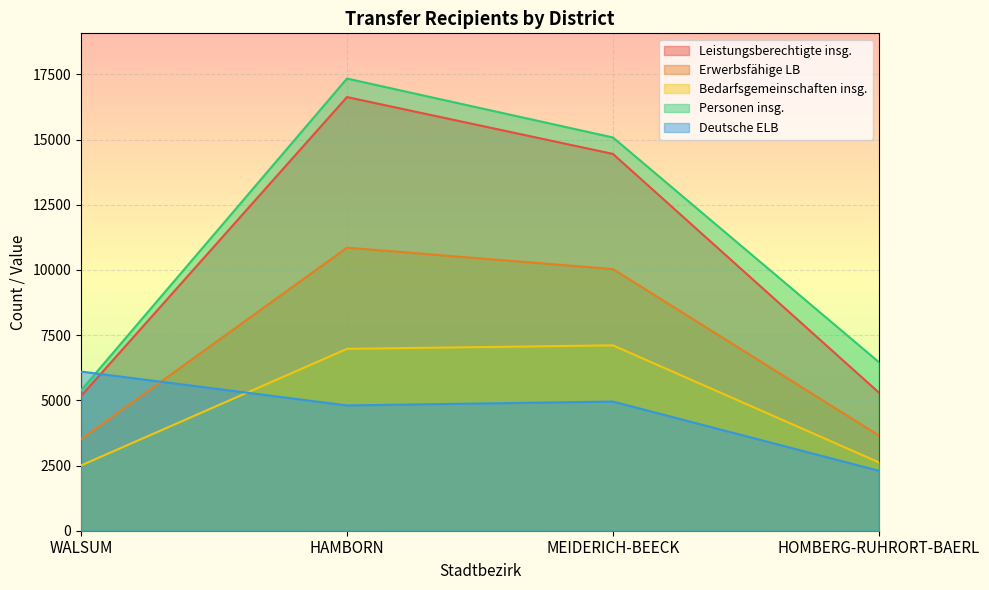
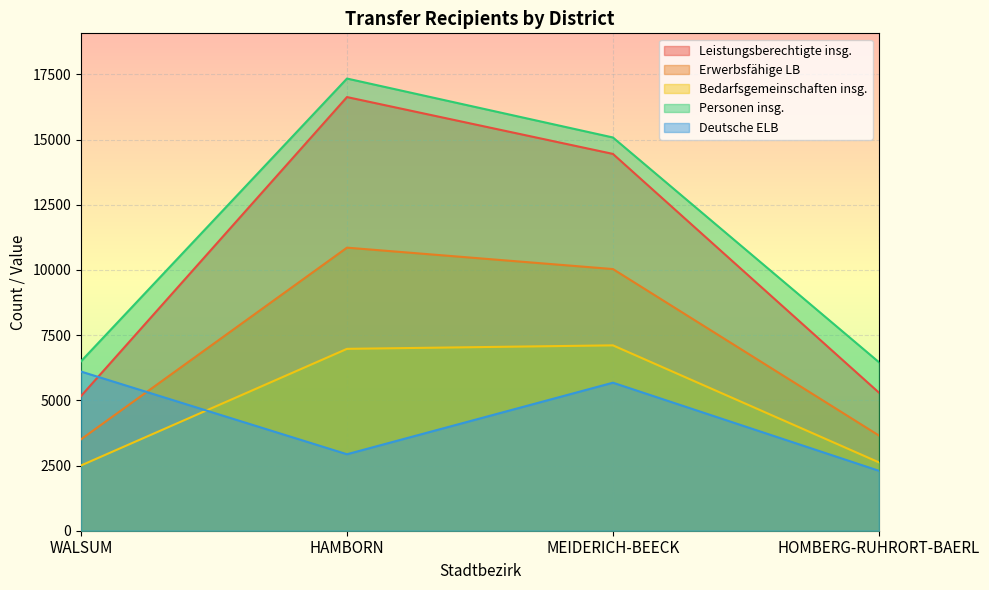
Personen insg., WALSUM: 5400 -> 6500
Deutsche ELB, HAMBORN: 4800 -> 2900
Deutsche ELB, MEIDERICH-BEECK: 5000 -> 5700
